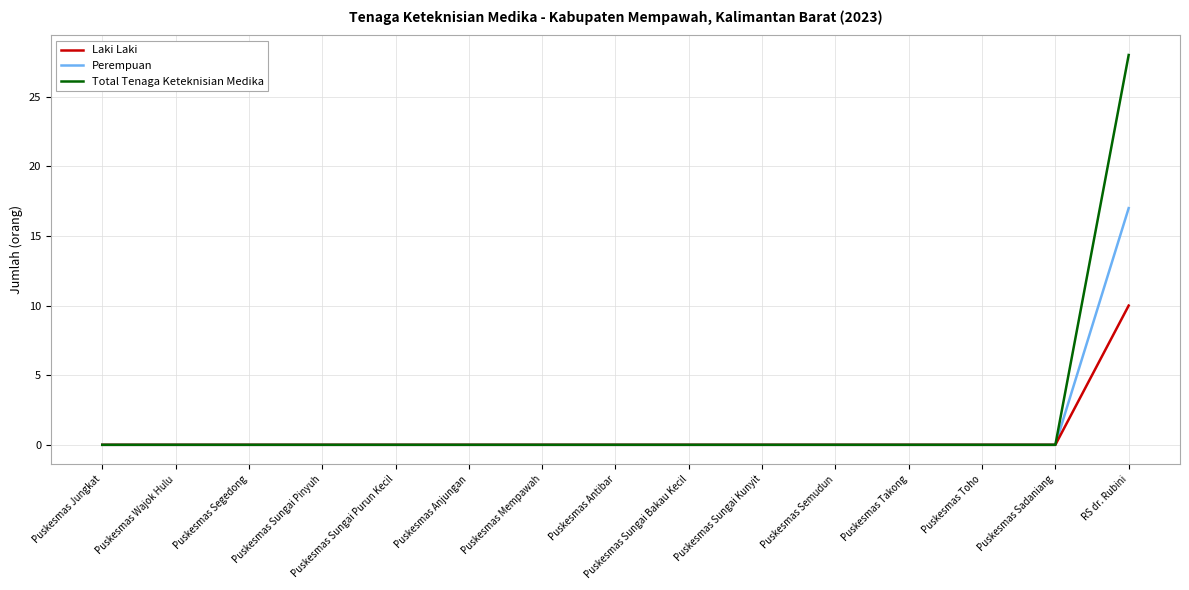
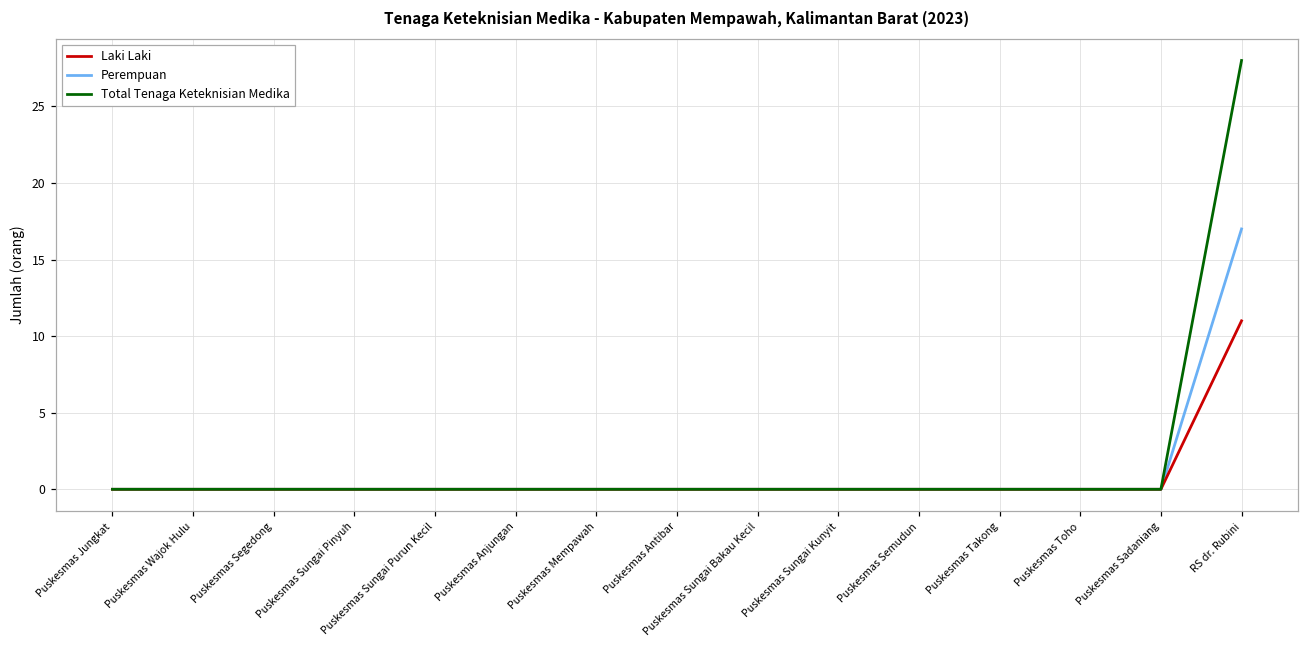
Laki Laki, RS dr. Rubini: 10 -> 11
